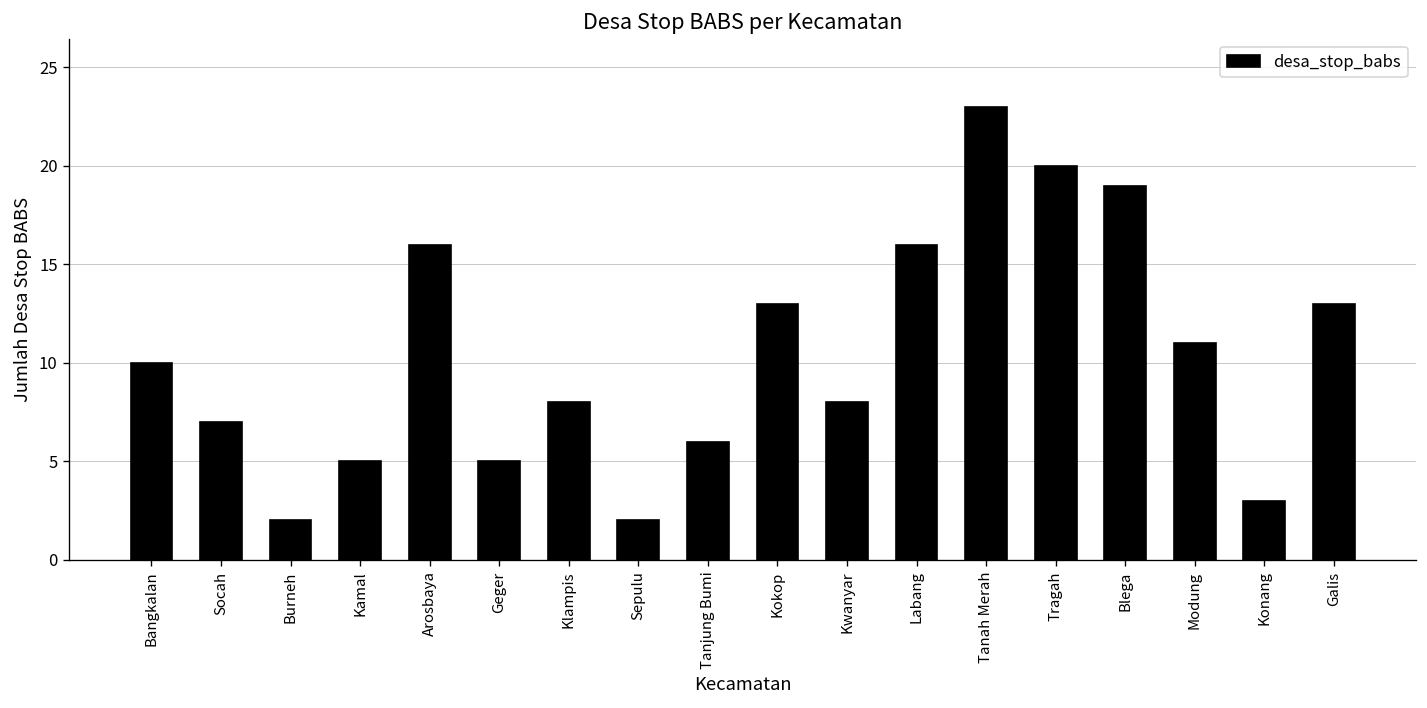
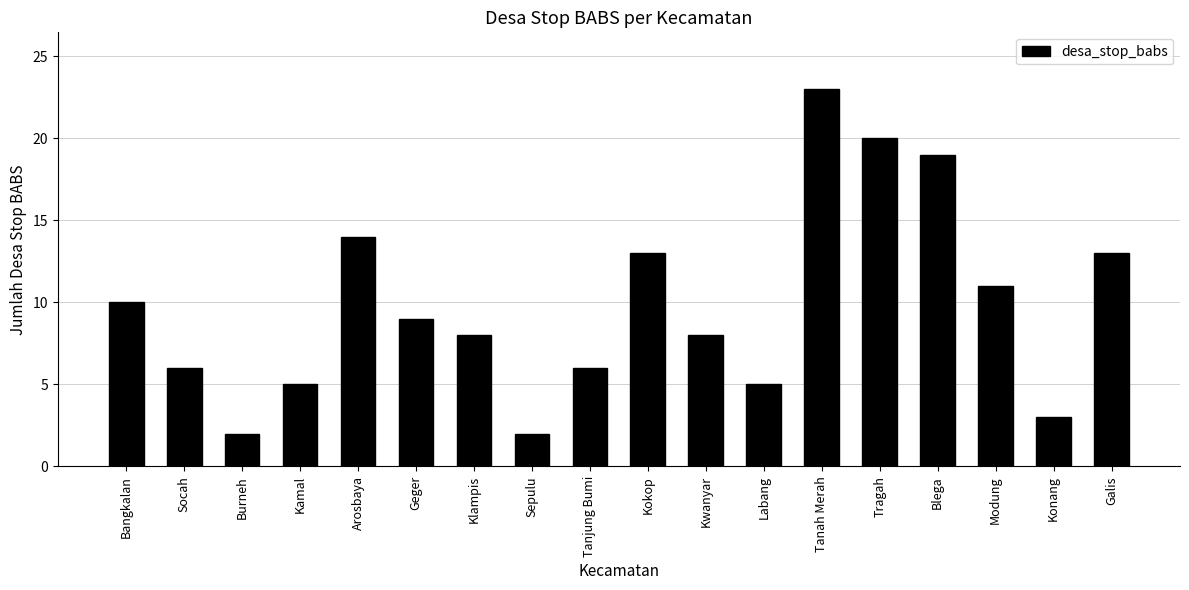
Socah: 7 -> 6
Arosbaya: 16 -> 14
Geger: 5 -> 9
Labang: 16 -> 5
